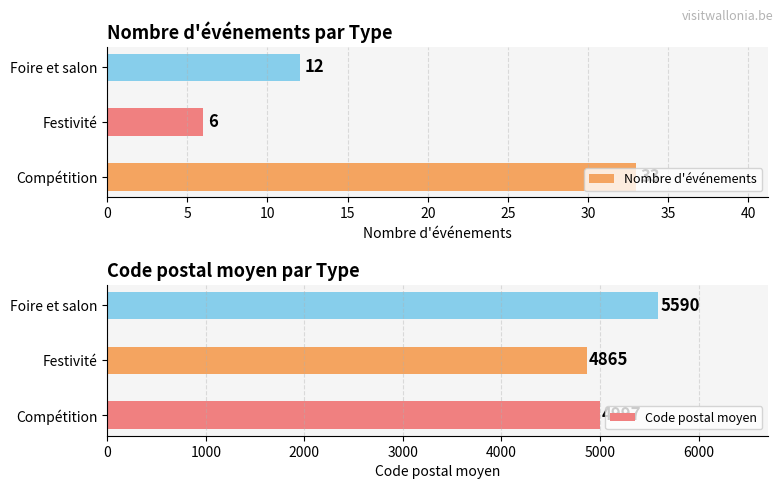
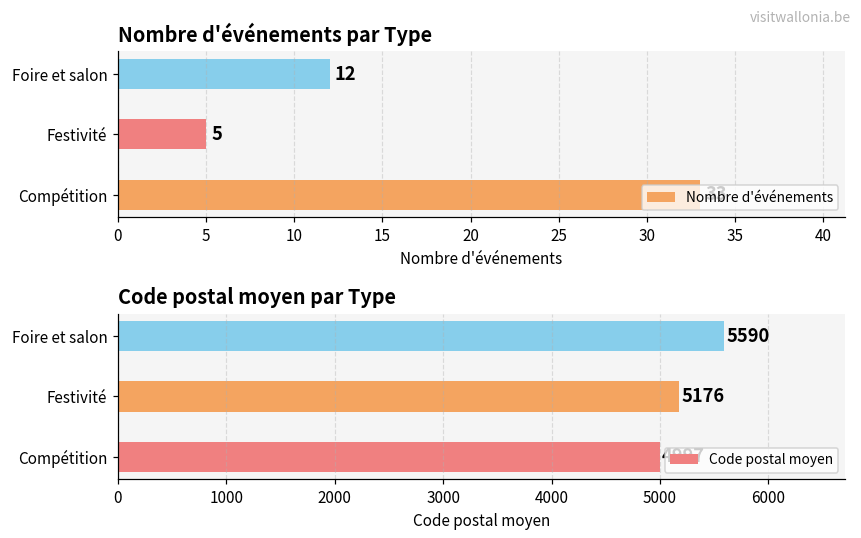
Nombre d'événements par Type, Festivité: 6 -> 5
Code postal moyen par Type, Festivité: 4865 -> 5176
